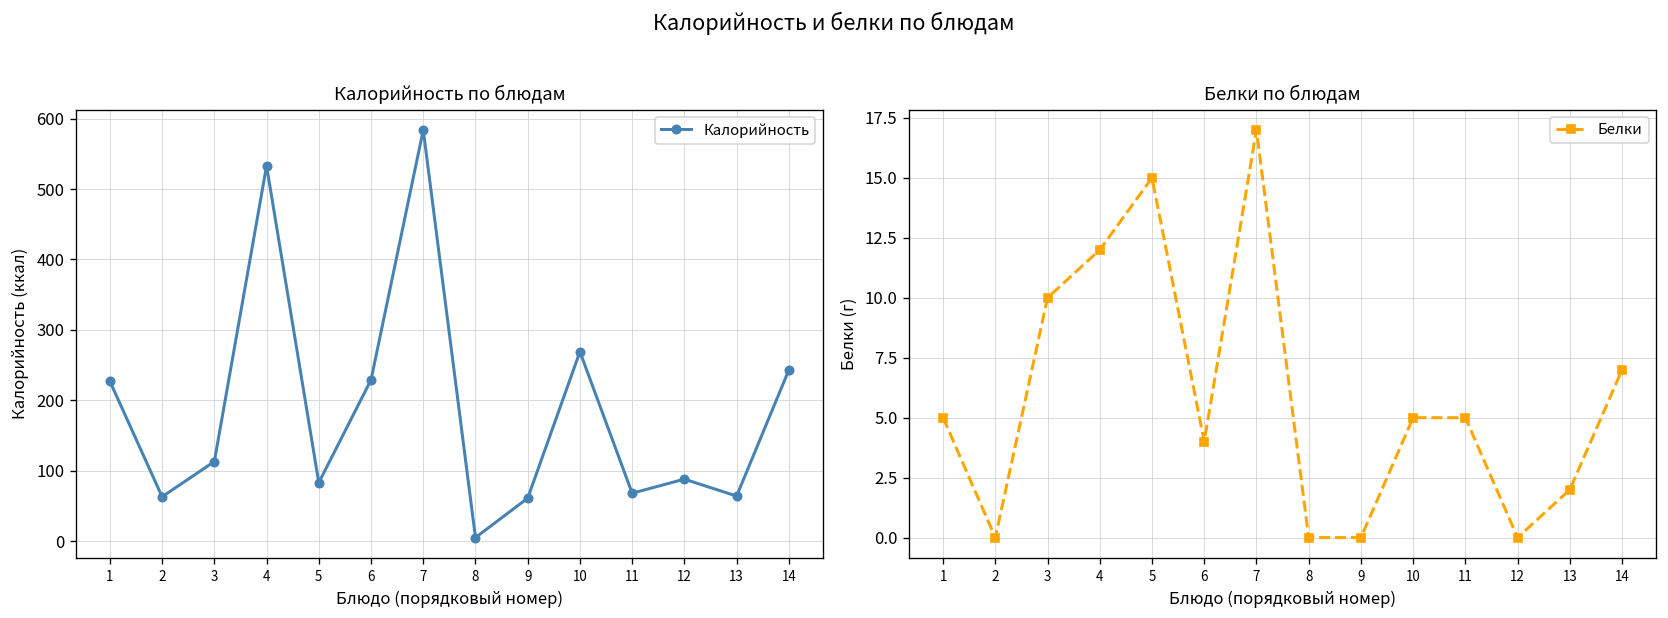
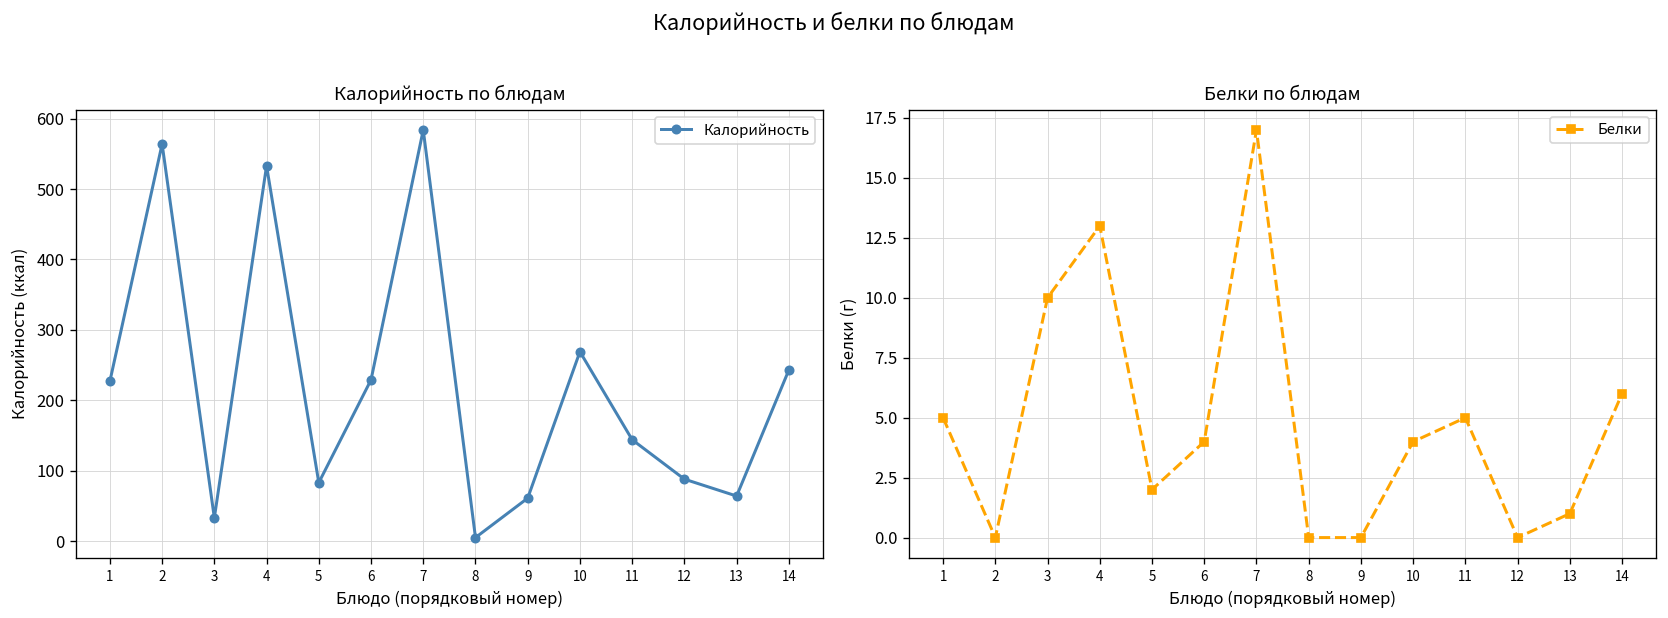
Калорийность по блюдам, 2: 60 -> 560
Калорийность по блюдам, 3: 110 -> 30
Калорийность по блюдам, 11: 70 -> 140
Белки по блюдам, 4: 12 -> 13
Белки по блюдам, 5: 15 -> 2
Белки по блюдам, 10: 5 -> 4
Белки по блюдам, 13: 2 -> 1
Белки по блюдам, 14: 7 -> 6
